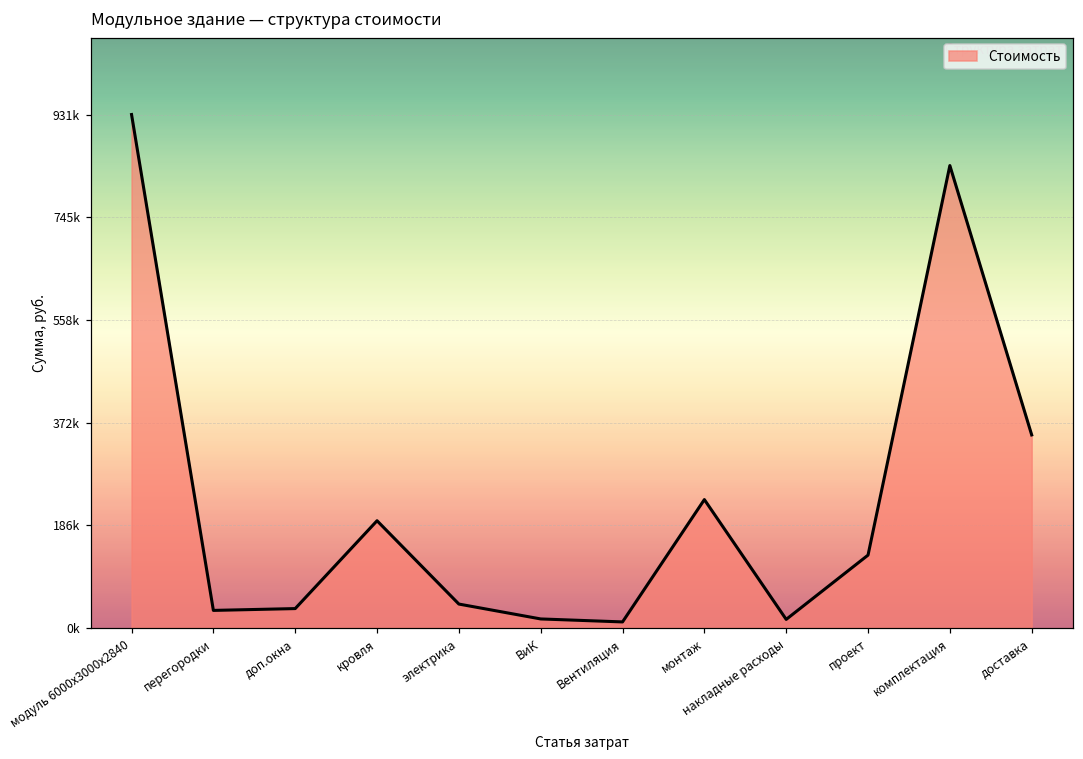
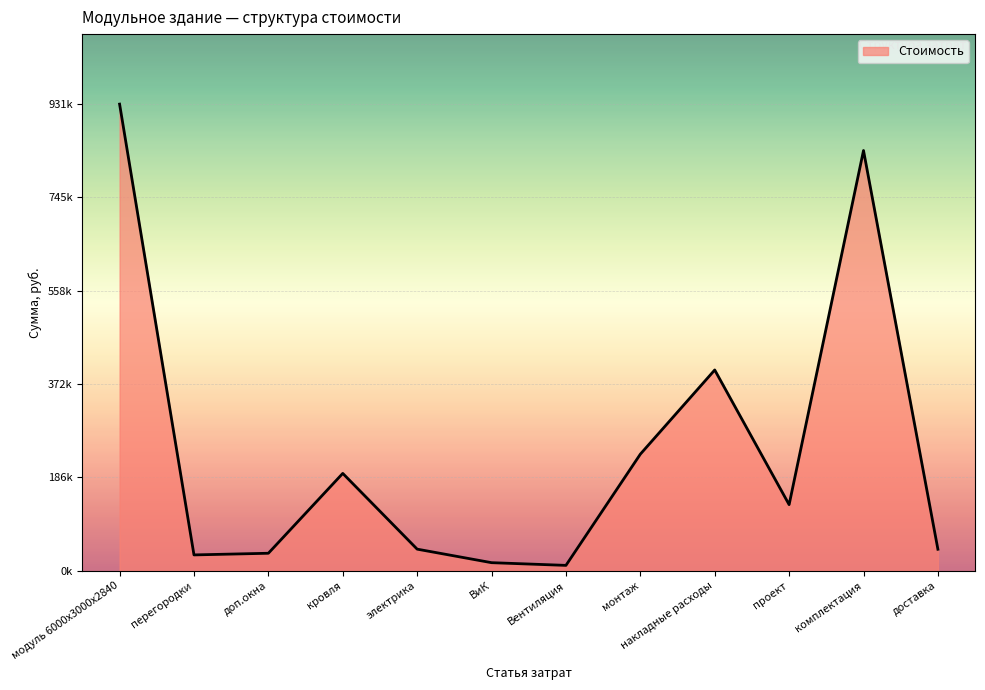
накладные расходы: 20000 -> 400000
доставка: 350000 -> 40000
